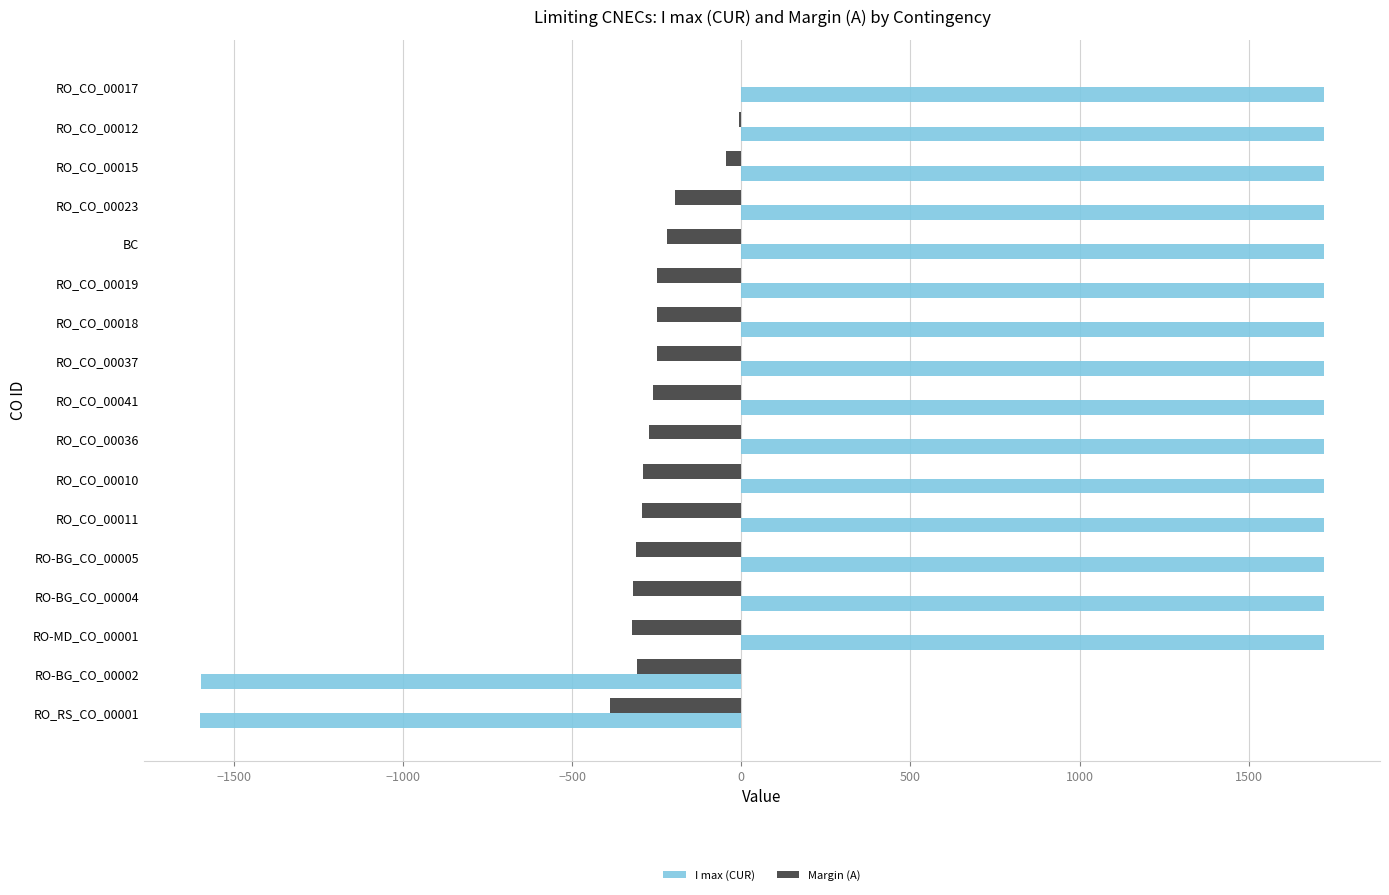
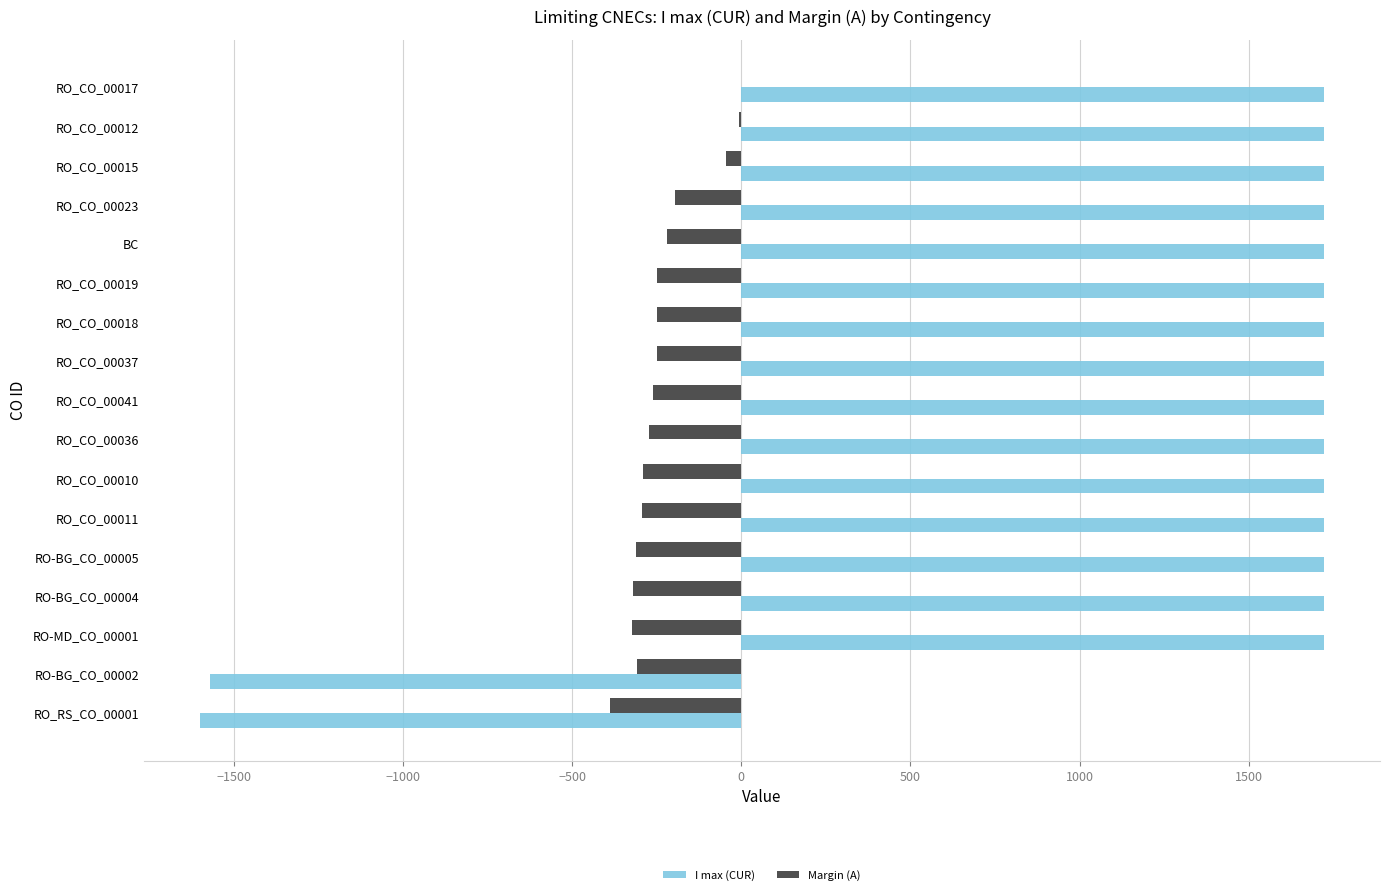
I max (CUR), RO-BG_CO_00002: -1600 -> -1570
